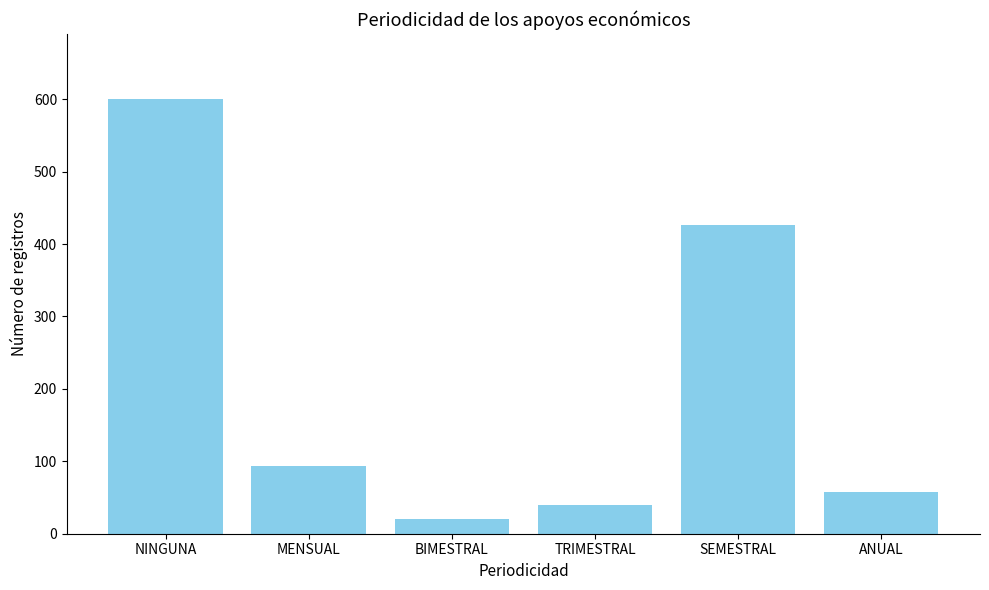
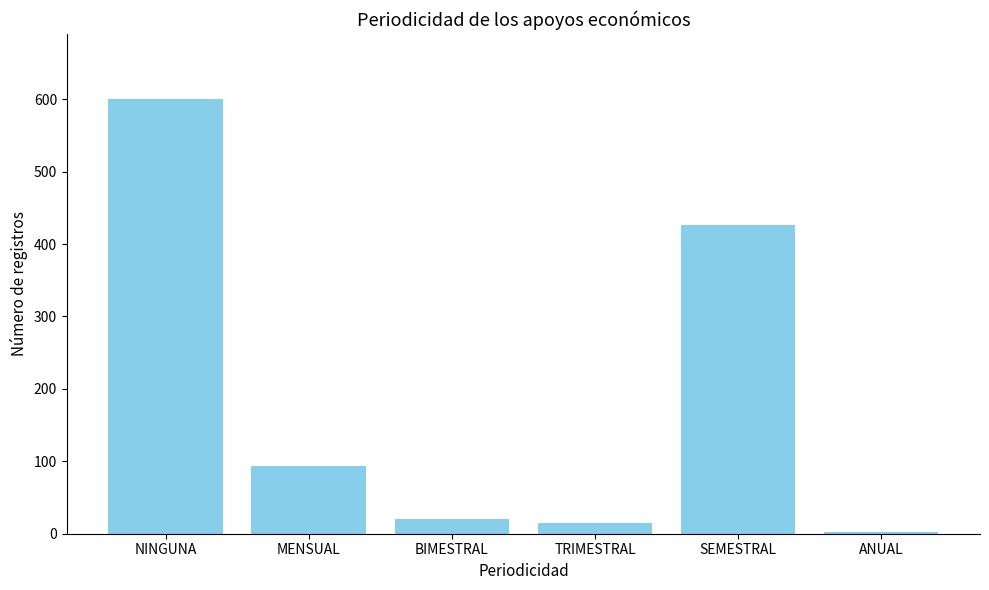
TRIMESTRAL: 40 -> 20
ANUAL: 60 -> 0
